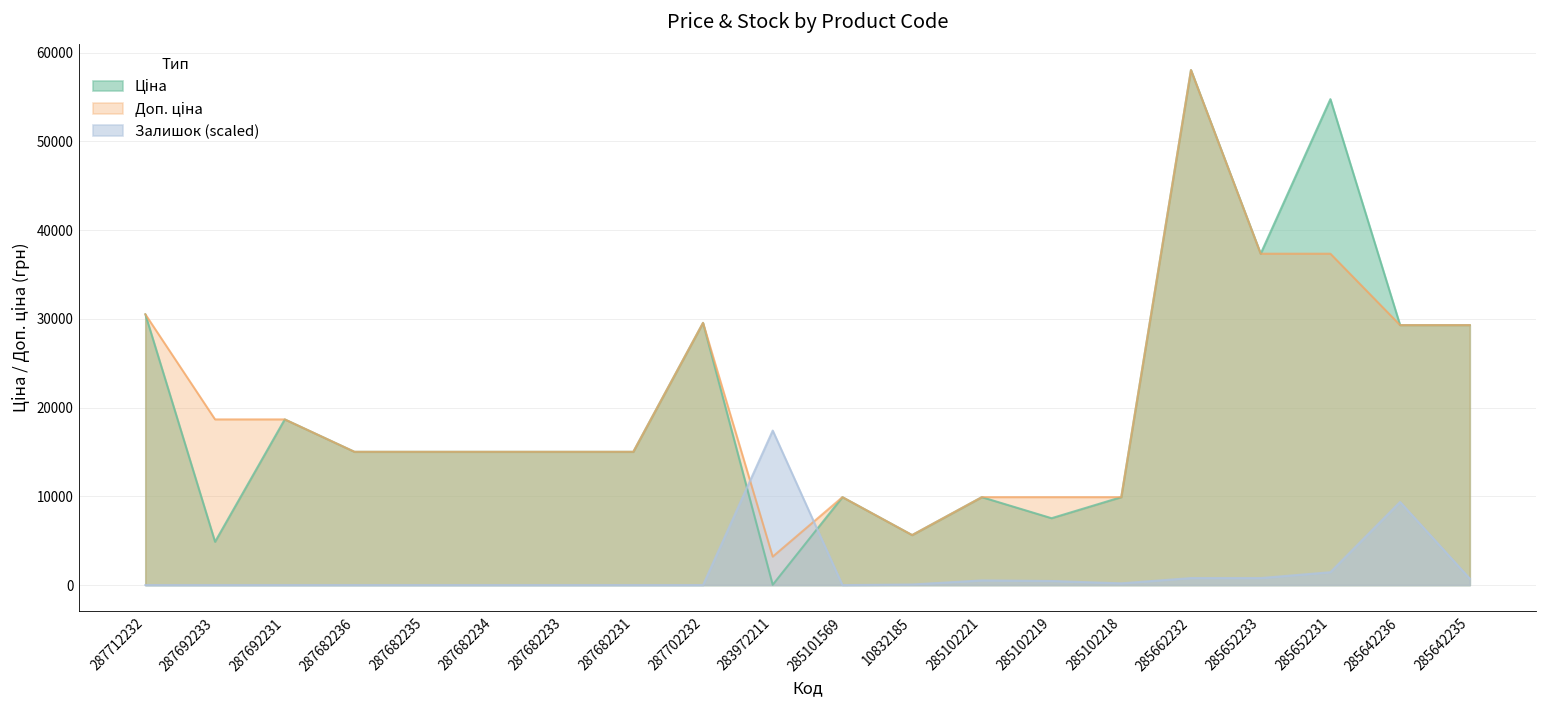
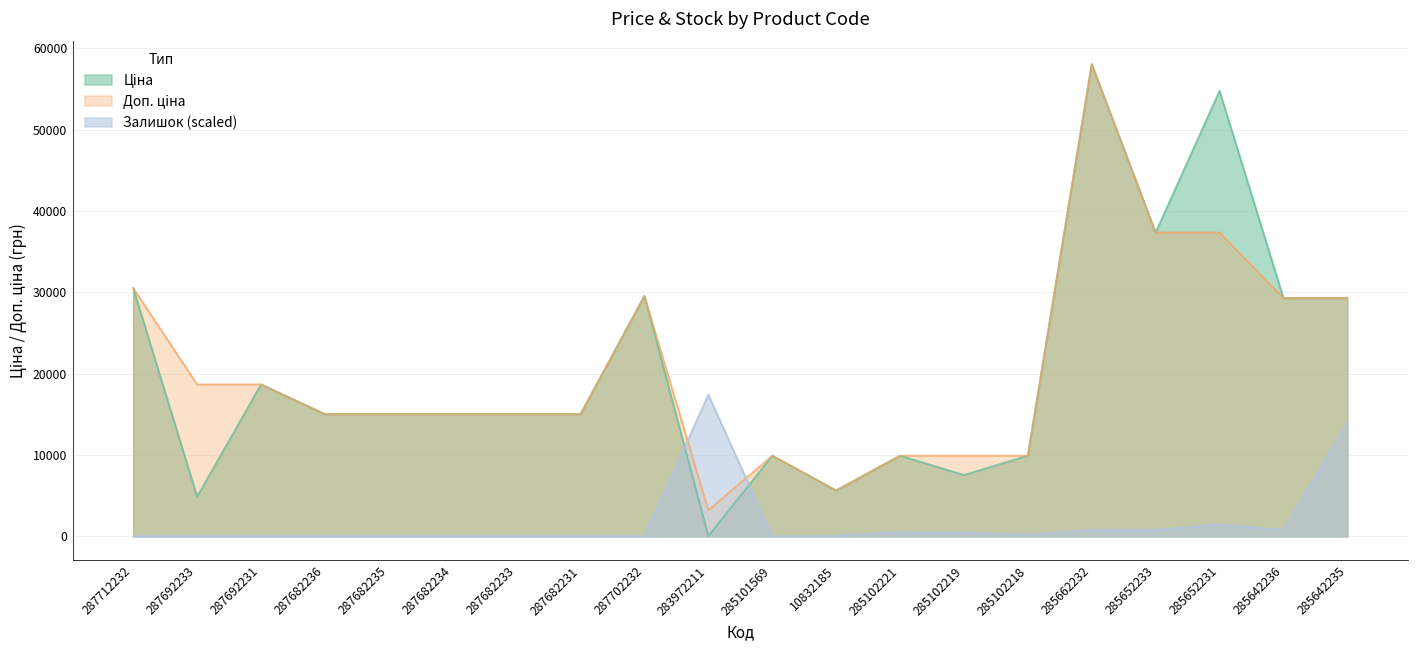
Залишок (scaled), 285642236: 9000 -> 1000
Залишок (scaled), 285642235: 1000 -> 14000
